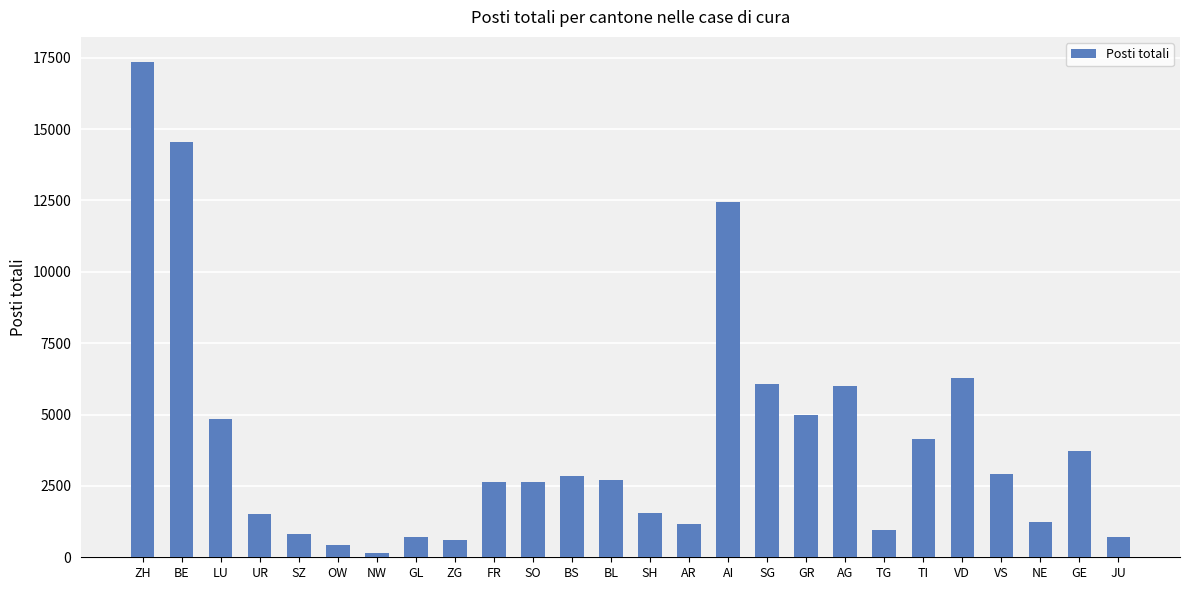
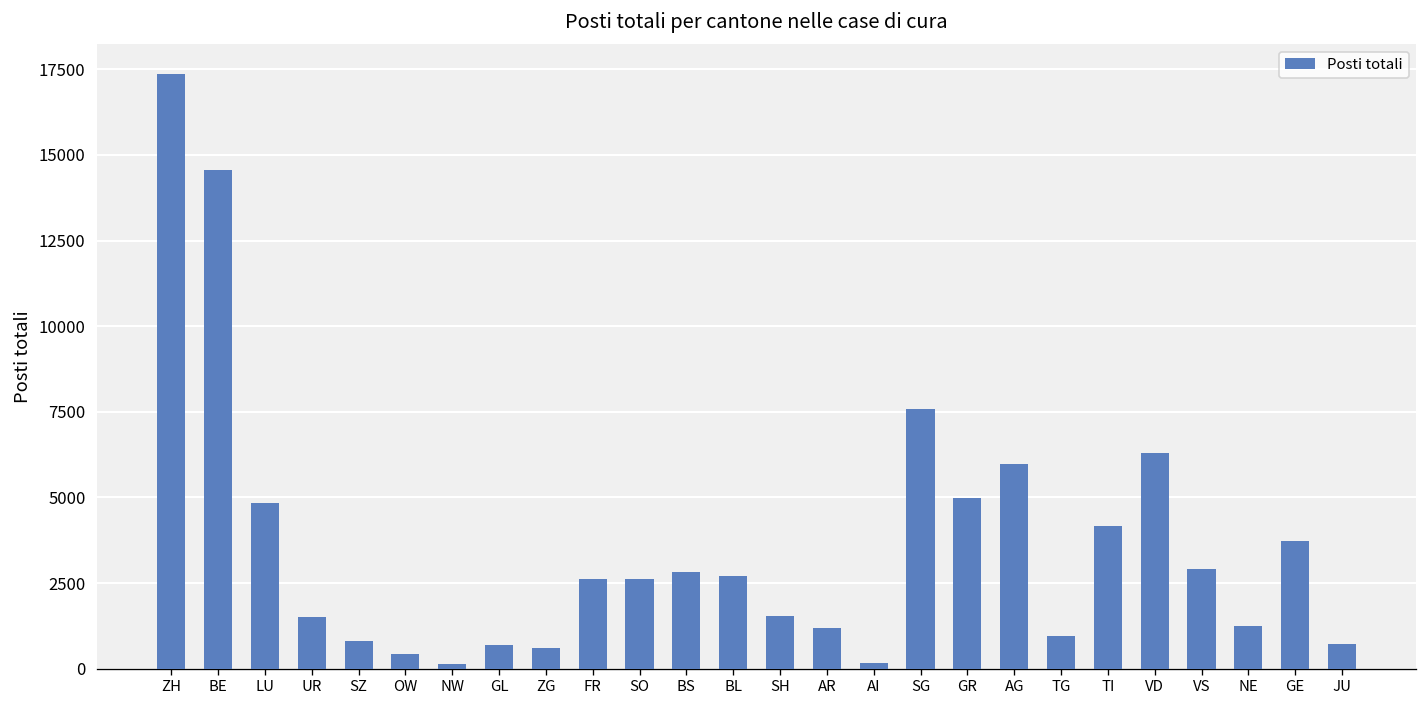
AI: 12500 -> 200
SG: 6100 -> 7600
